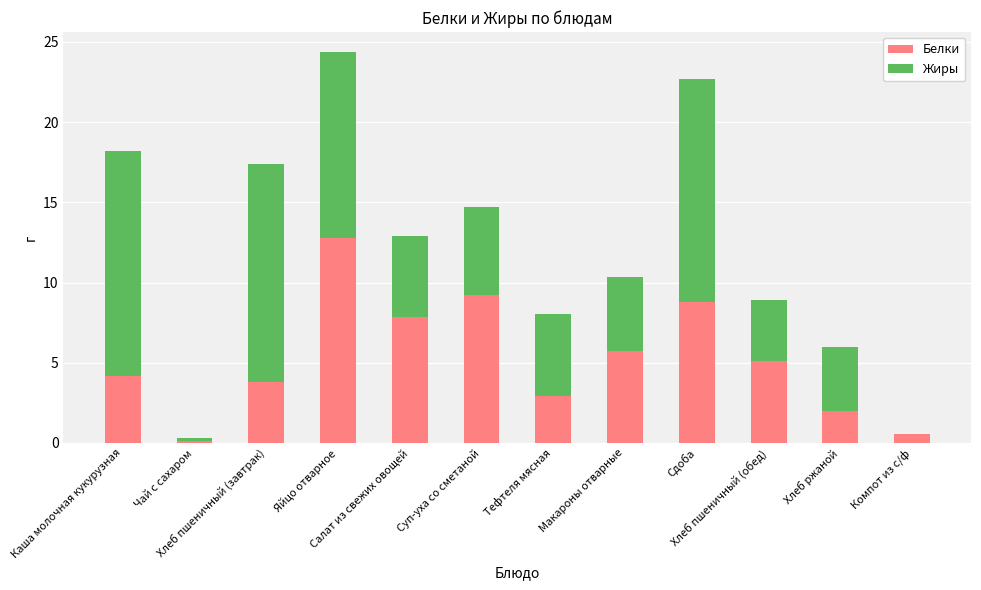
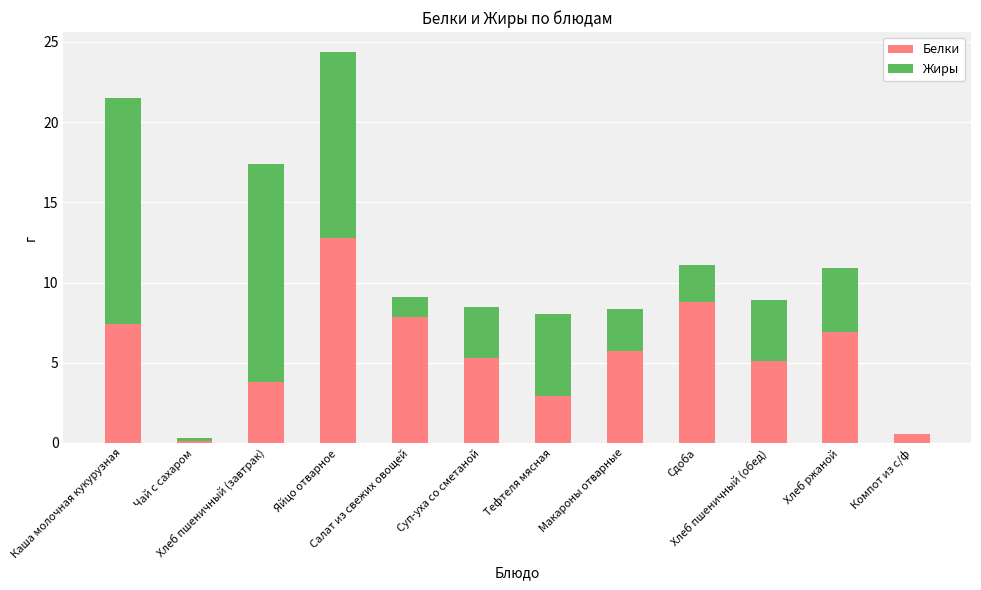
Белки, Каша молочная кукурузная: 4.2 -> 7.4
Жиры, Салат из свежих овощей: 5.0 -> 1.2
Белки, Суп-уха со сметаной: 9.2 -> 5.3
Жиры, Суп-уха со сметаной: 5.5 -> 3.2
Жиры, Макароны отварные: 4.6 -> 2.6
Жиры, Сдоба: 13.9 -> 2.3
Белки, Хлеб ржаной: 2.0 -> 6.9
